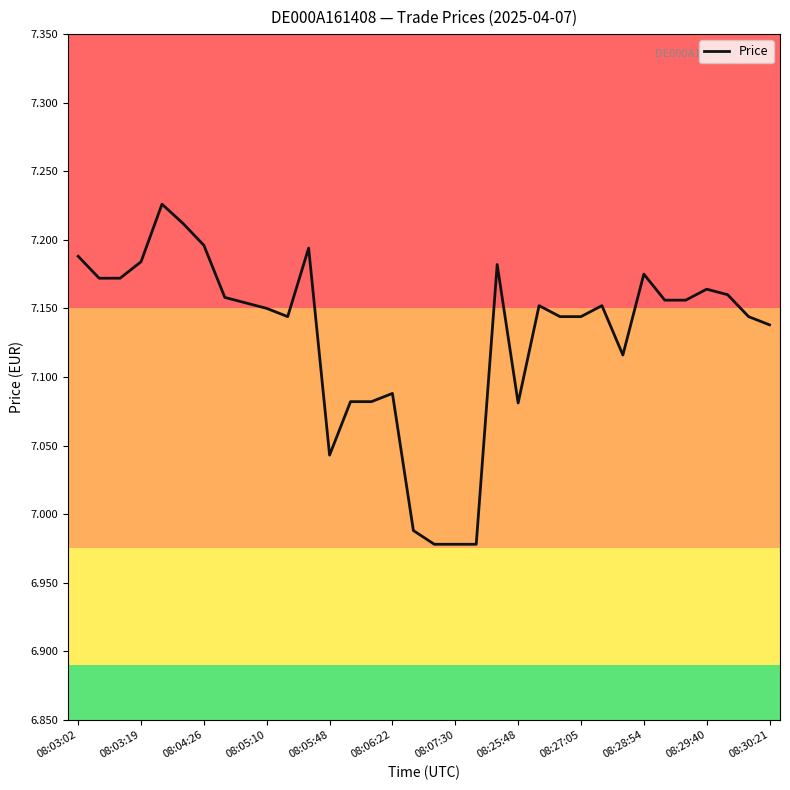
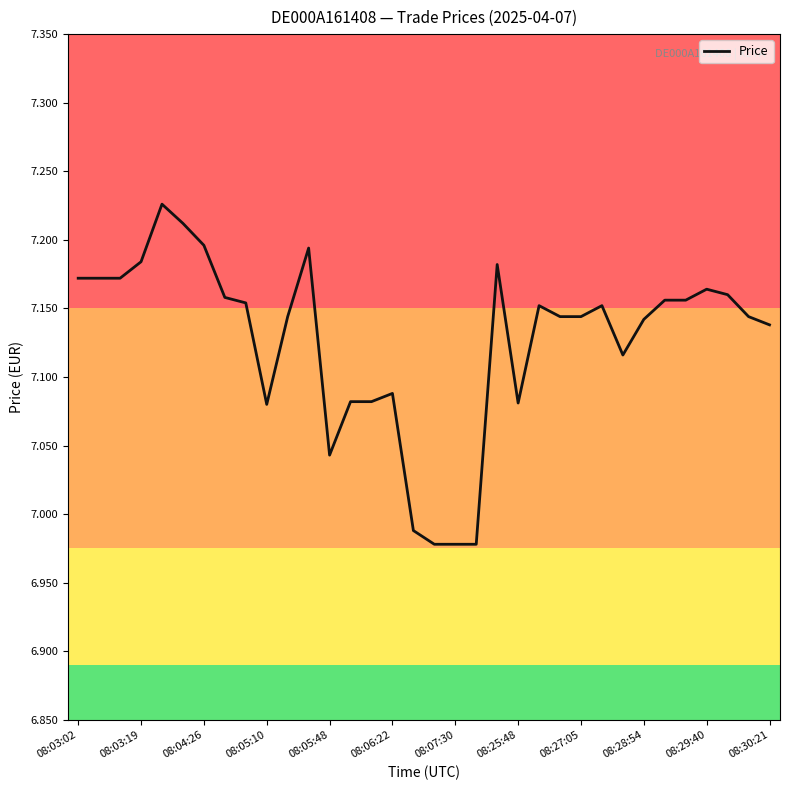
08:03:02: 7.188 -> 7.172
08:05:10: 7.15 -> 7.08
08:28:54: 7.175 -> 7.142
